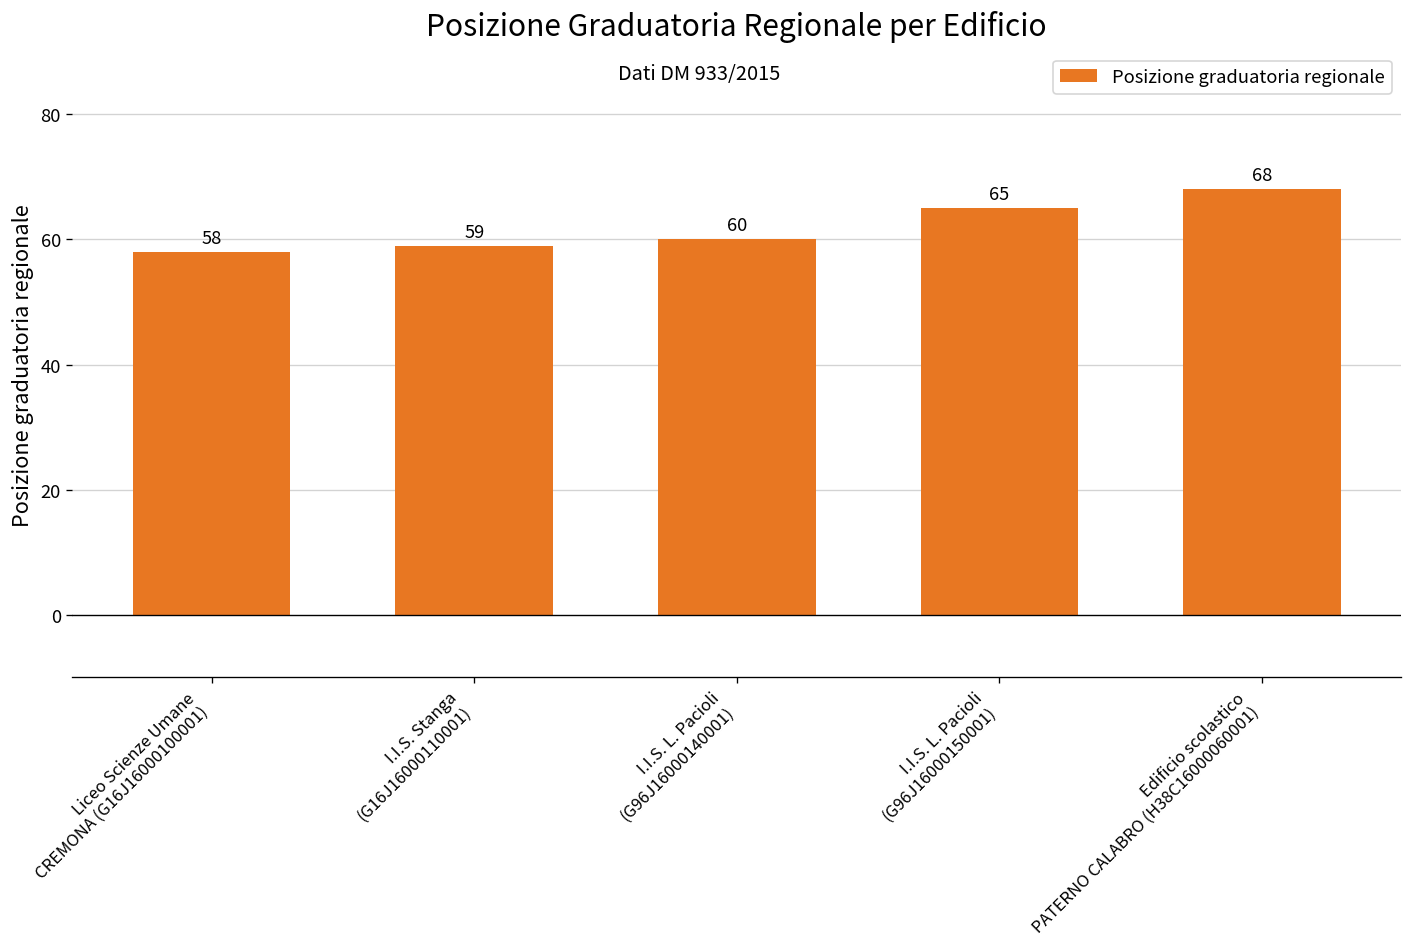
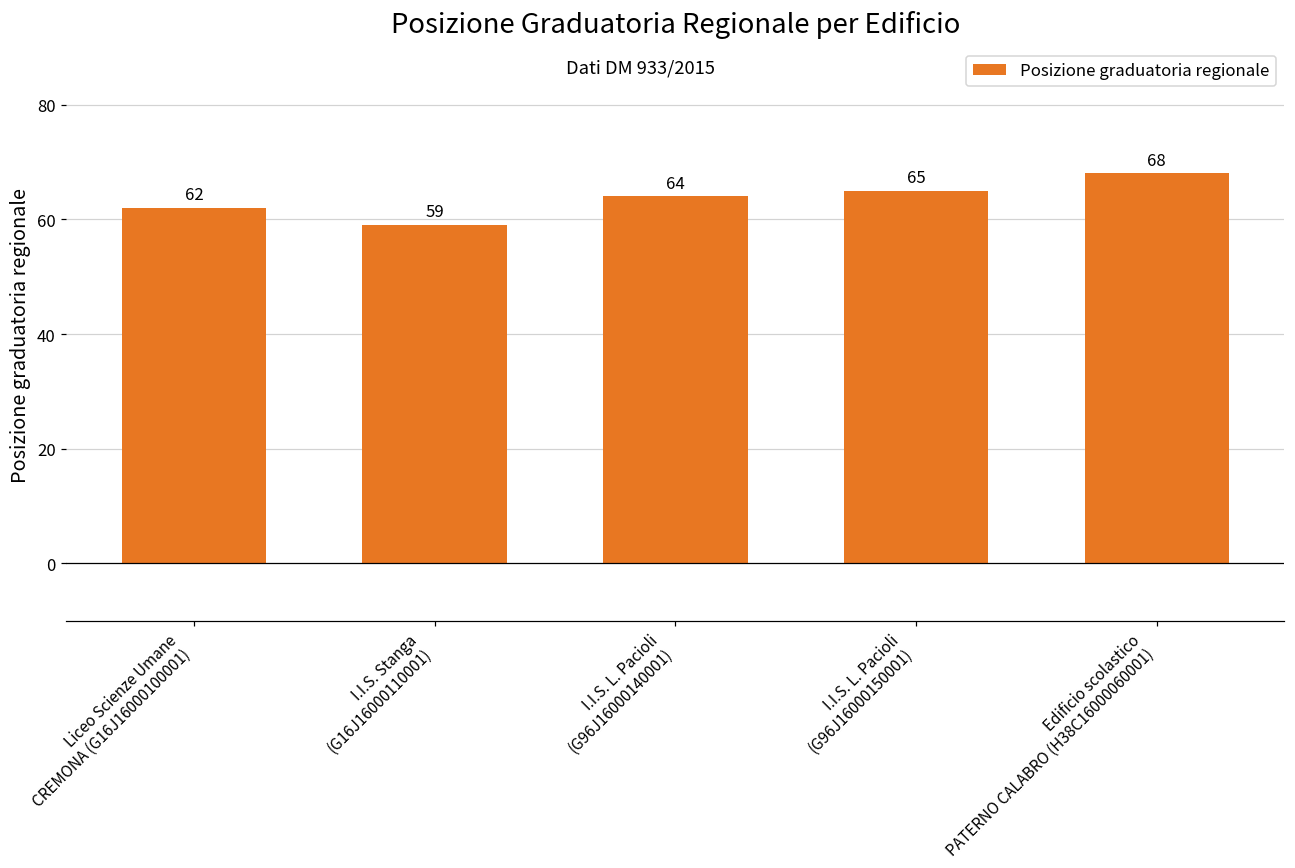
Liceo Scienze Umane CREMONA (G16J16000100001): 58 -> 62
I.I.S. L. Pacioli (G96J16000140001): 60 -> 64
